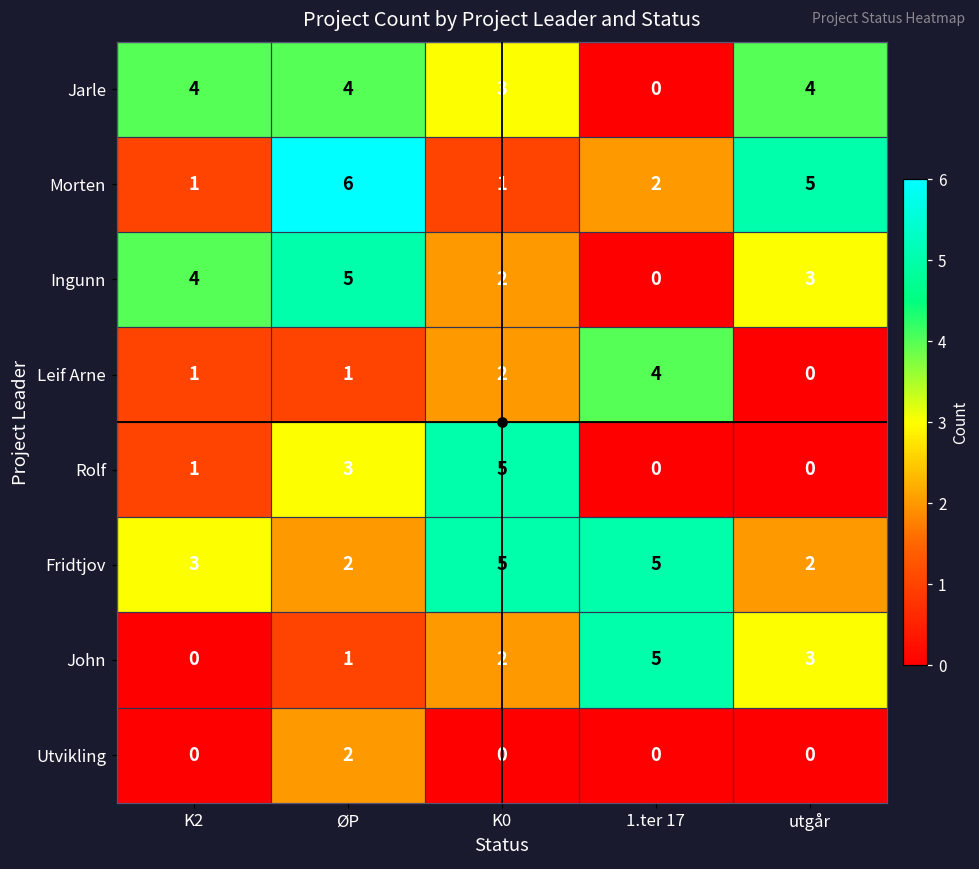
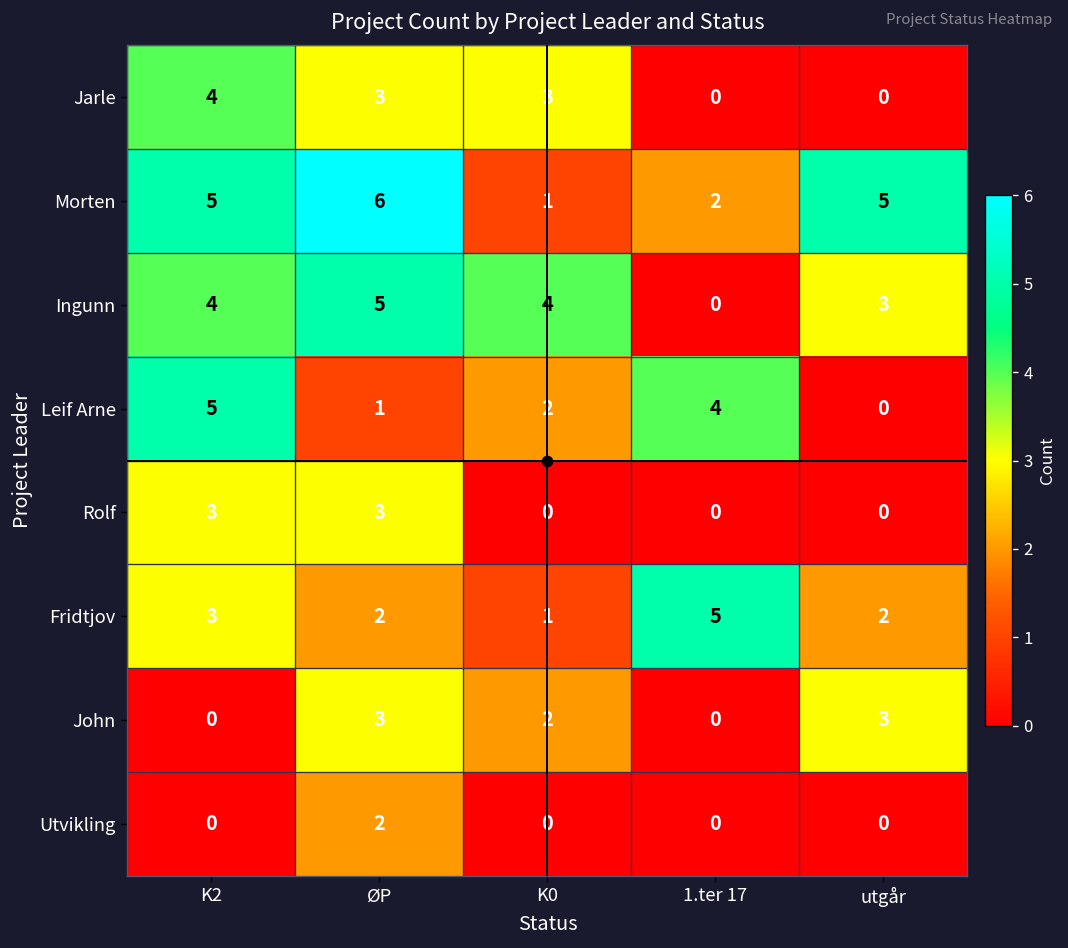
Jarle, ØP: 4 -> 3
Jarle, utgår: 4 -> 0
Morten, K2: 1 -> 5
Ingunn, K0: 2 -> 4
Leif Arne, K2: 1 -> 5
Rolf, K2: 1 -> 3
Rolf, K0: 5 -> 0
Fridtjov, K0: 5 -> 1
John, ØP: 1 -> 3
John, 1.ter 17: 5 -> 0
